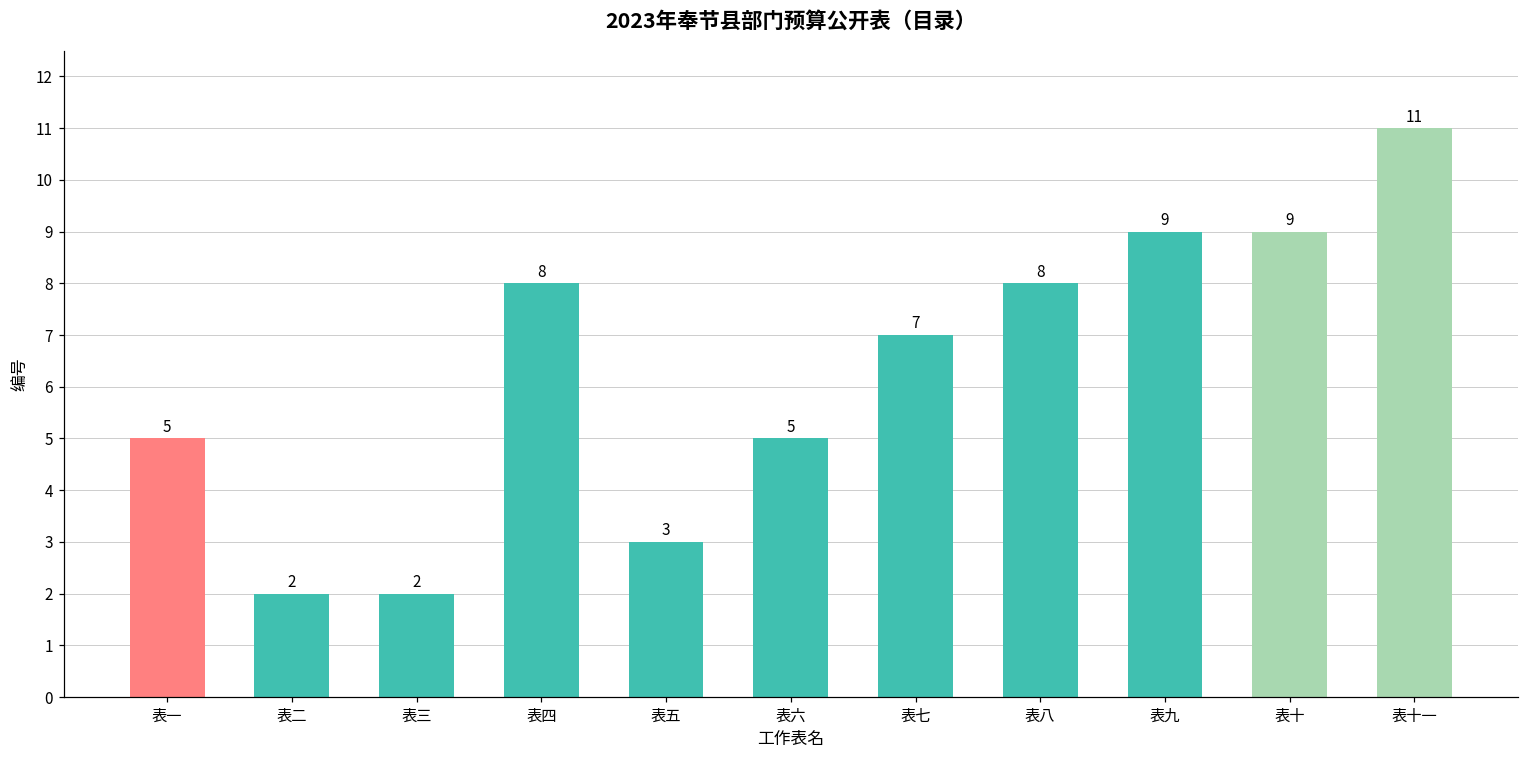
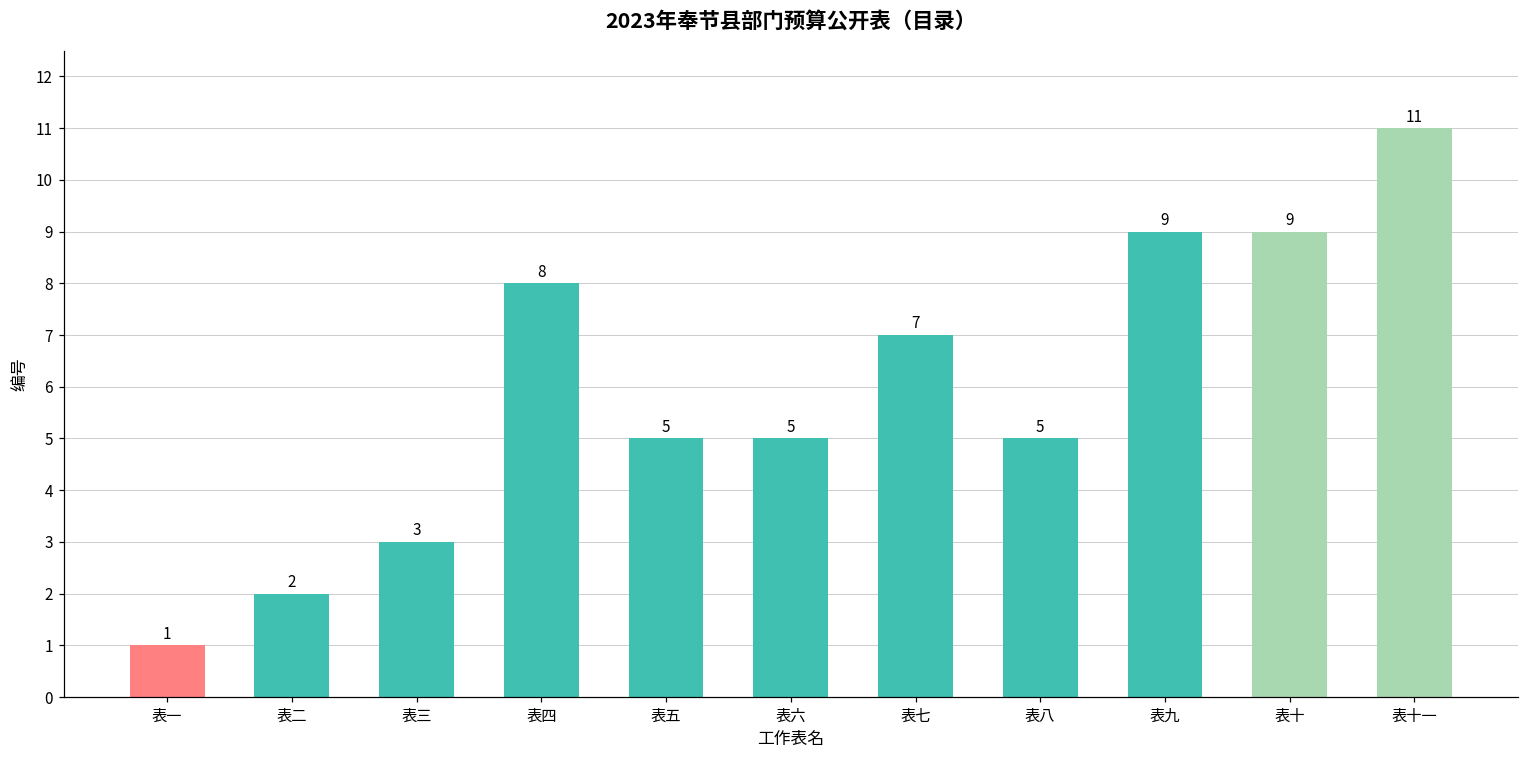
表一: 5 -> 1
表三: 2 -> 3
表五: 3 -> 5
表八: 8 -> 5
